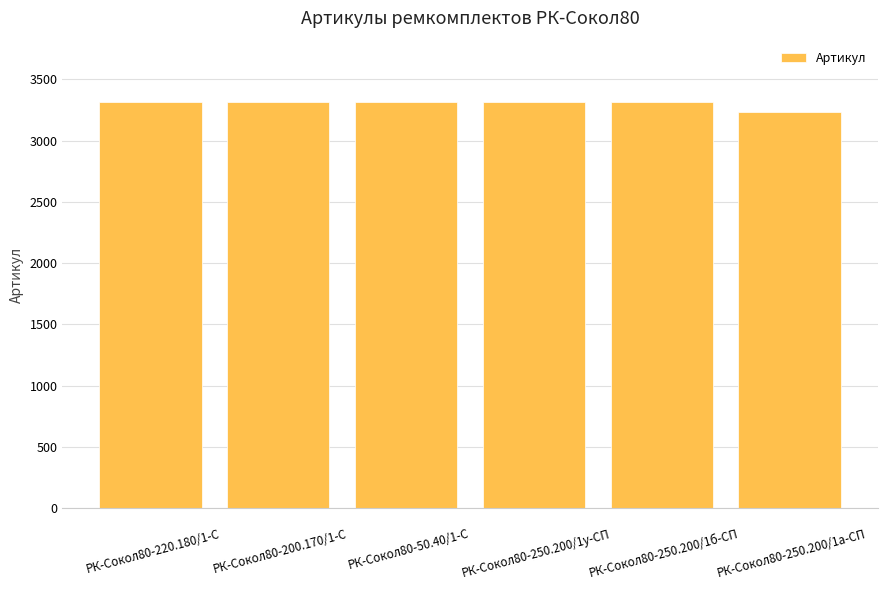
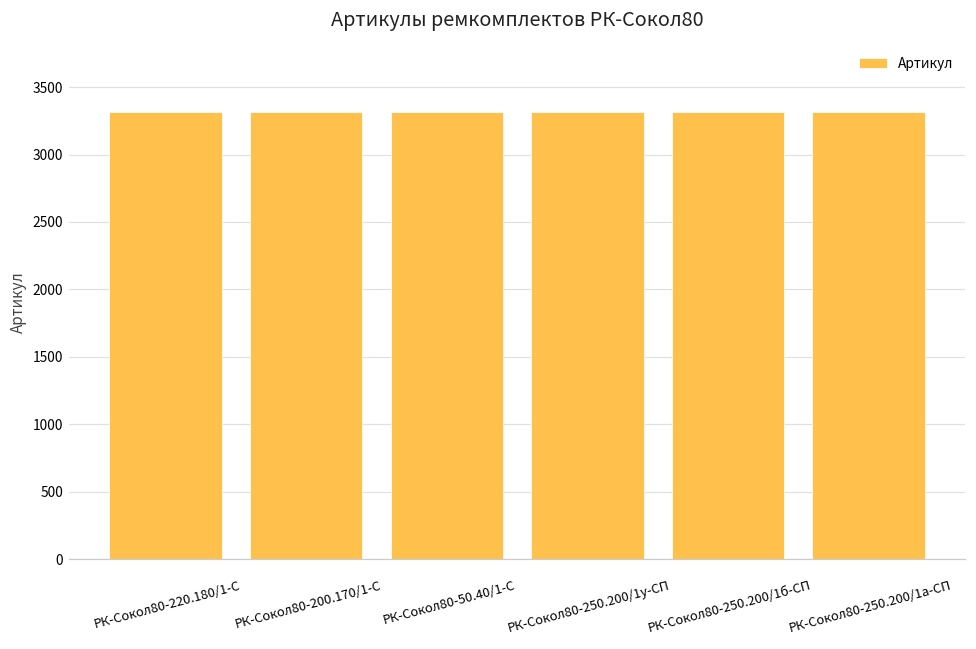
РК-Сокол80-250.200/1а-СП: 3230 -> 3310
